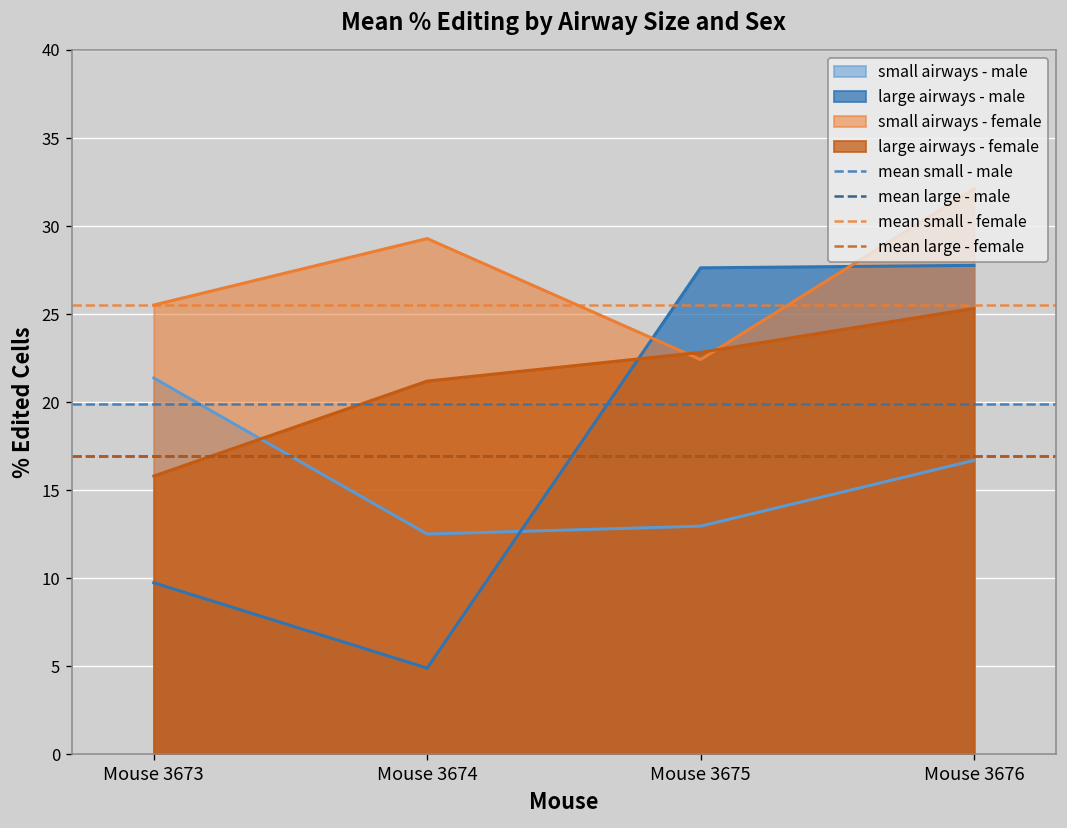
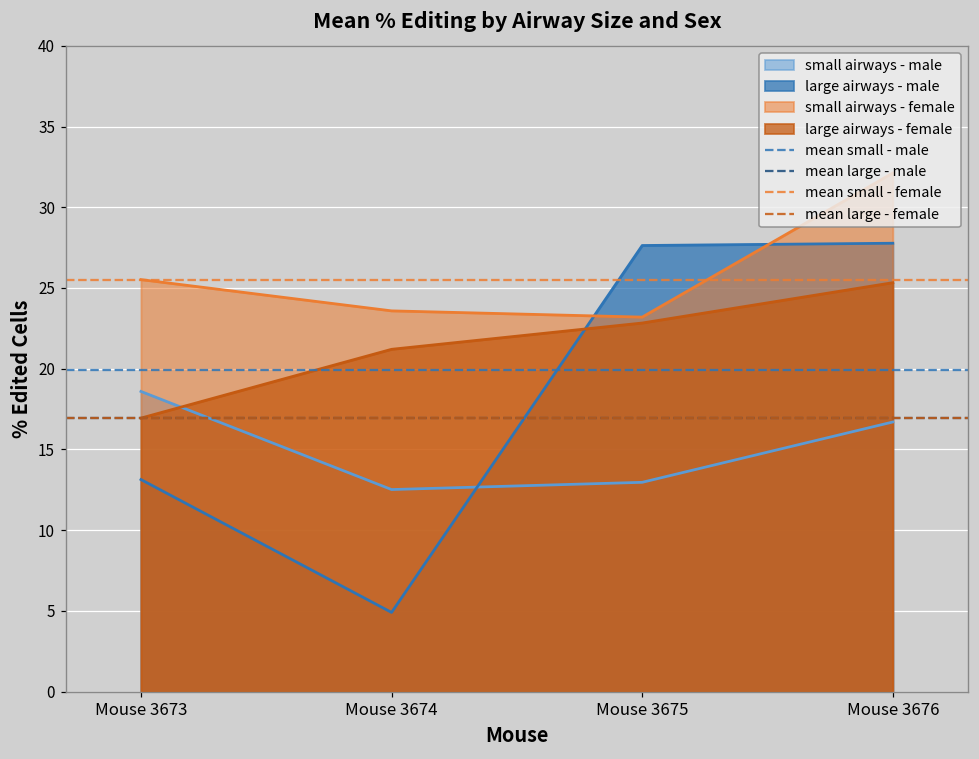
small airways - male, Mouse 3673: 21.4 -> 18.6
large airways - male, Mouse 3673: 9.8 -> 13.1
large airways - female, Mouse 3673: 15.8 -> 16.9
small airways - female, Mouse 3674: 29.3 -> 23.6
small airways - female, Mouse 3675: 22.4 -> 23.2
